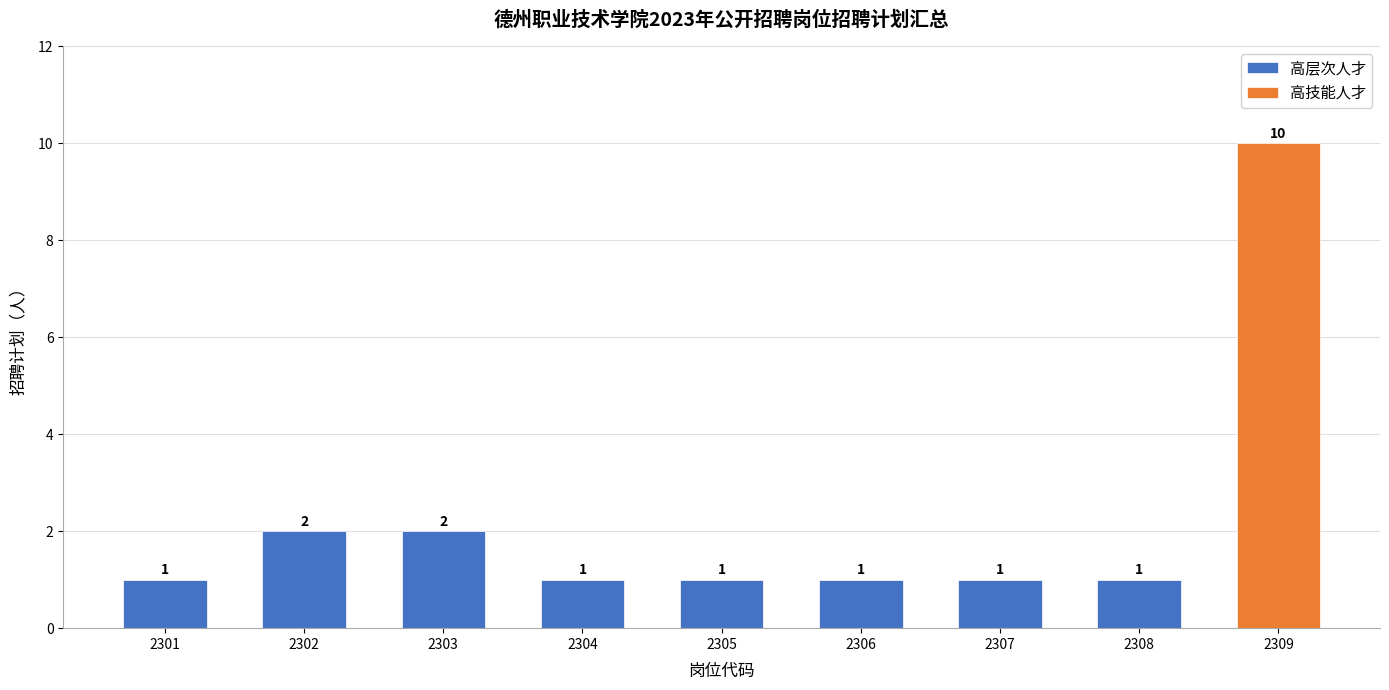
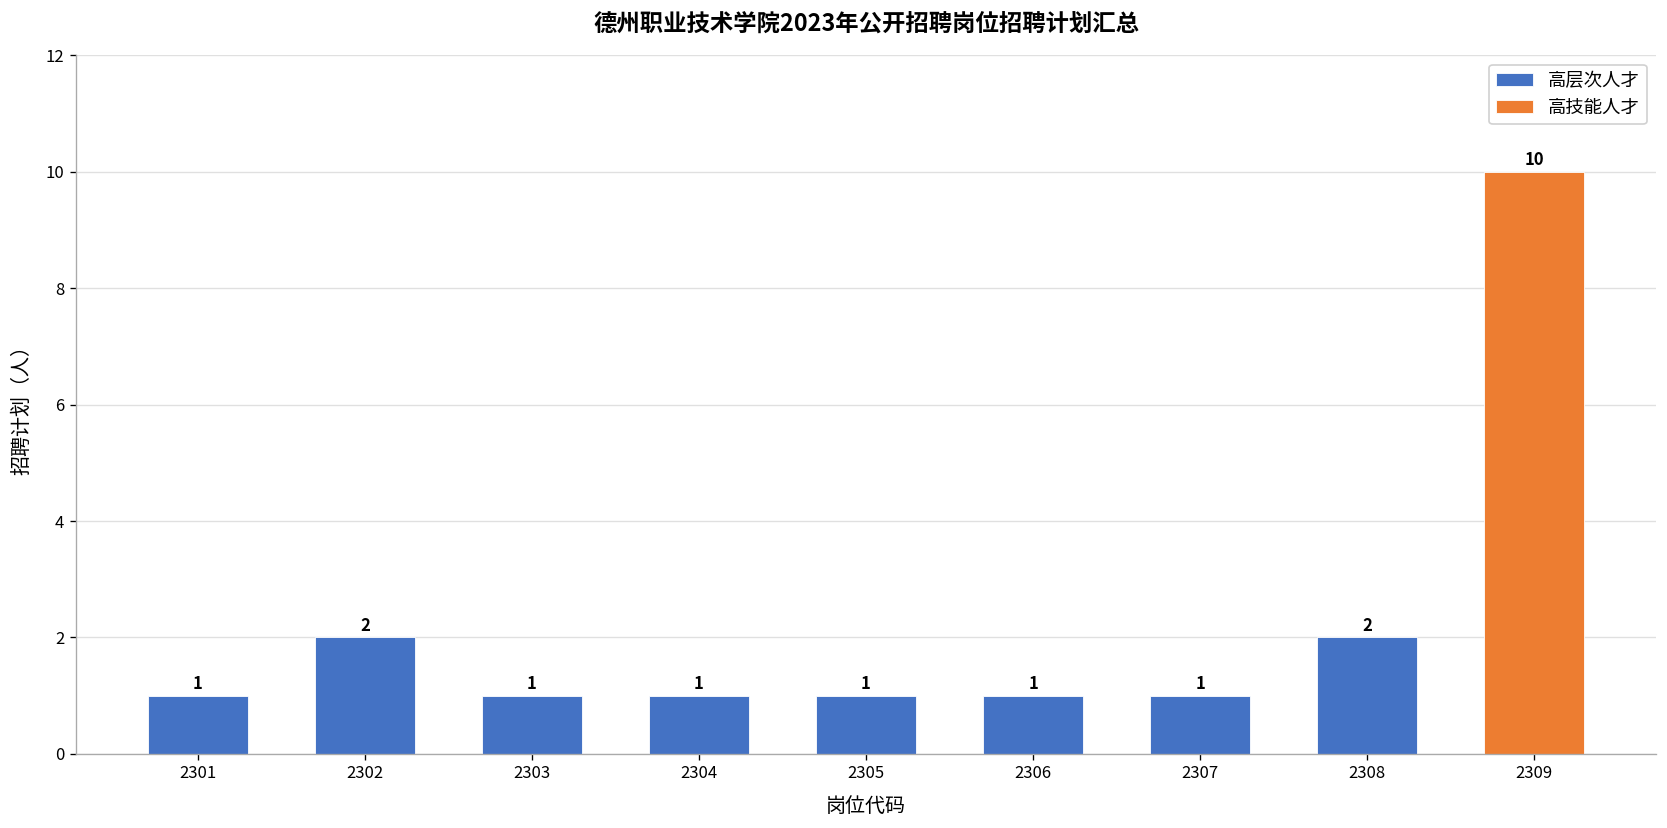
高层次人才, 2303: 2 -> 1
高层次人才, 2308: 1 -> 2
